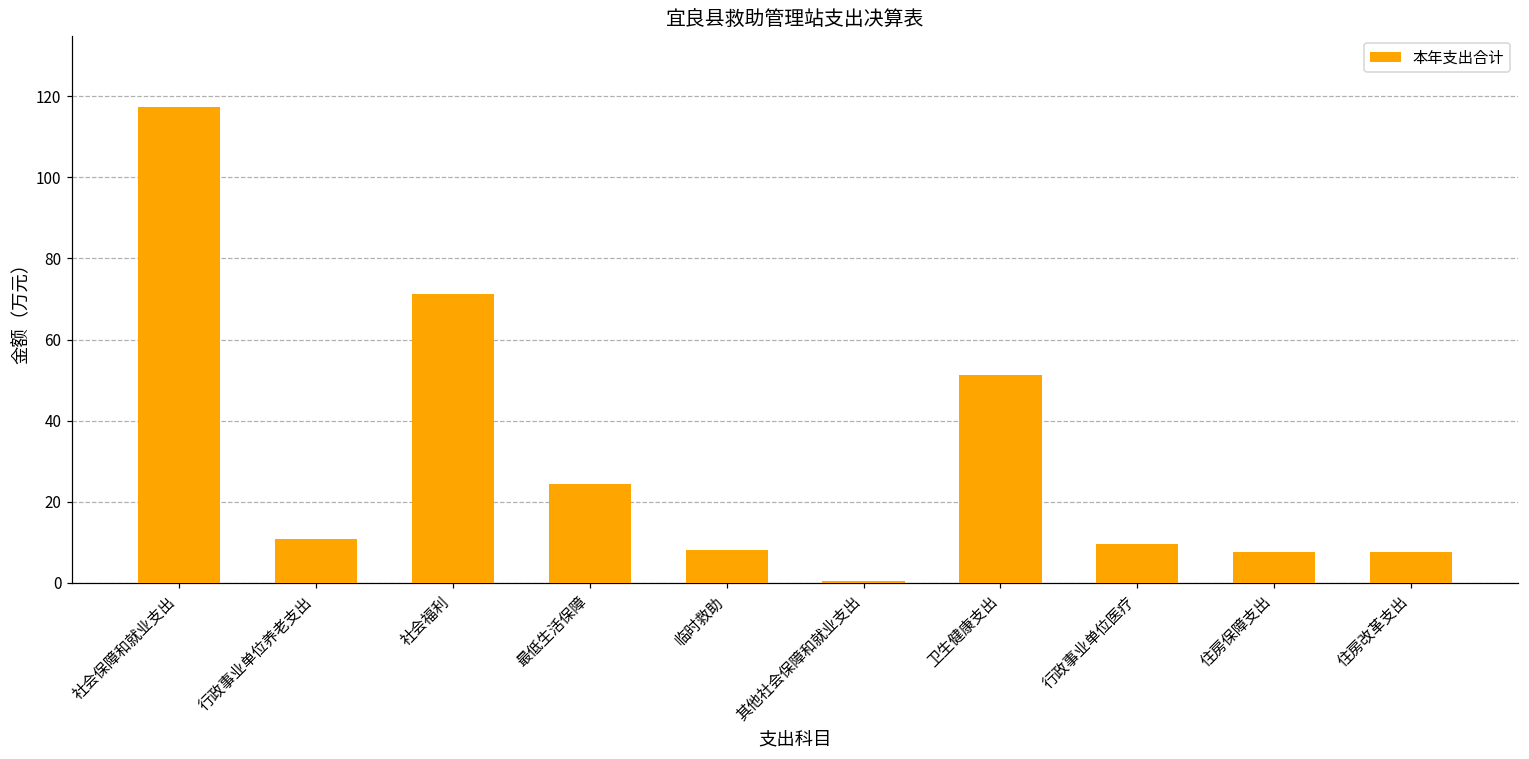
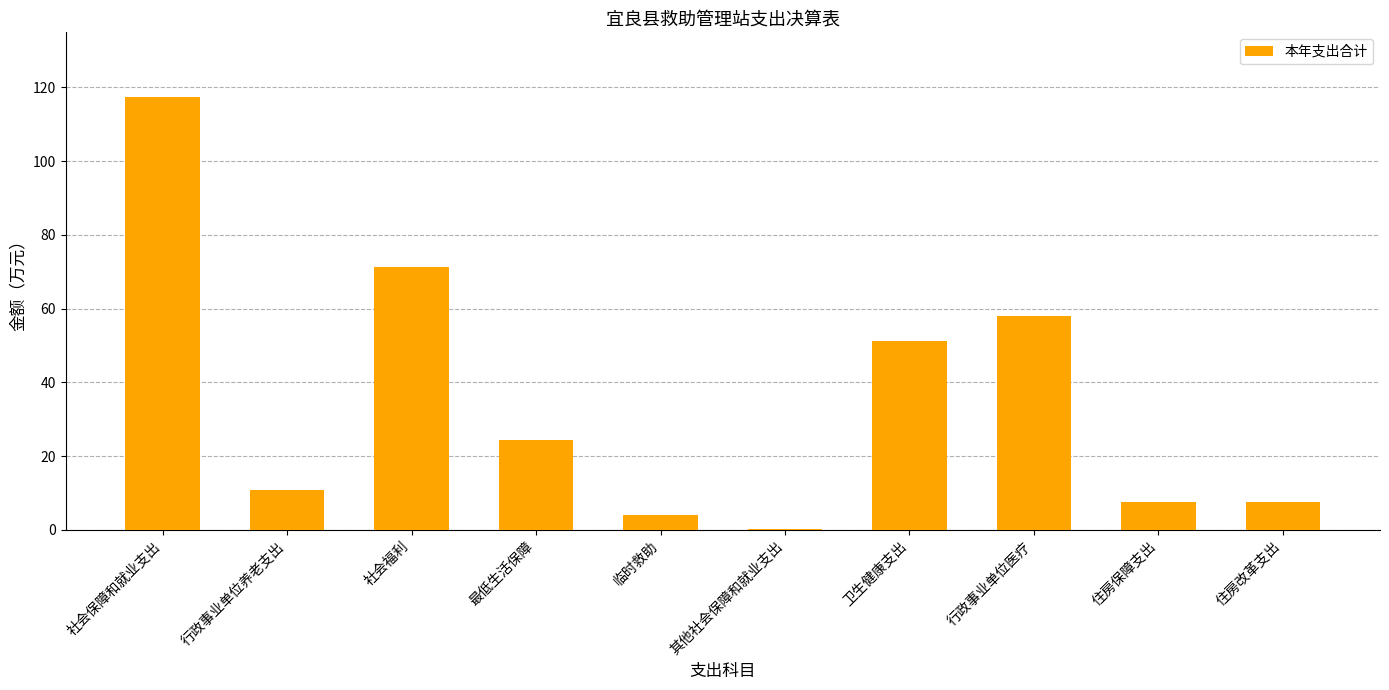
临时救助: 8 -> 4
行政事业单位医疗: 10 -> 58
